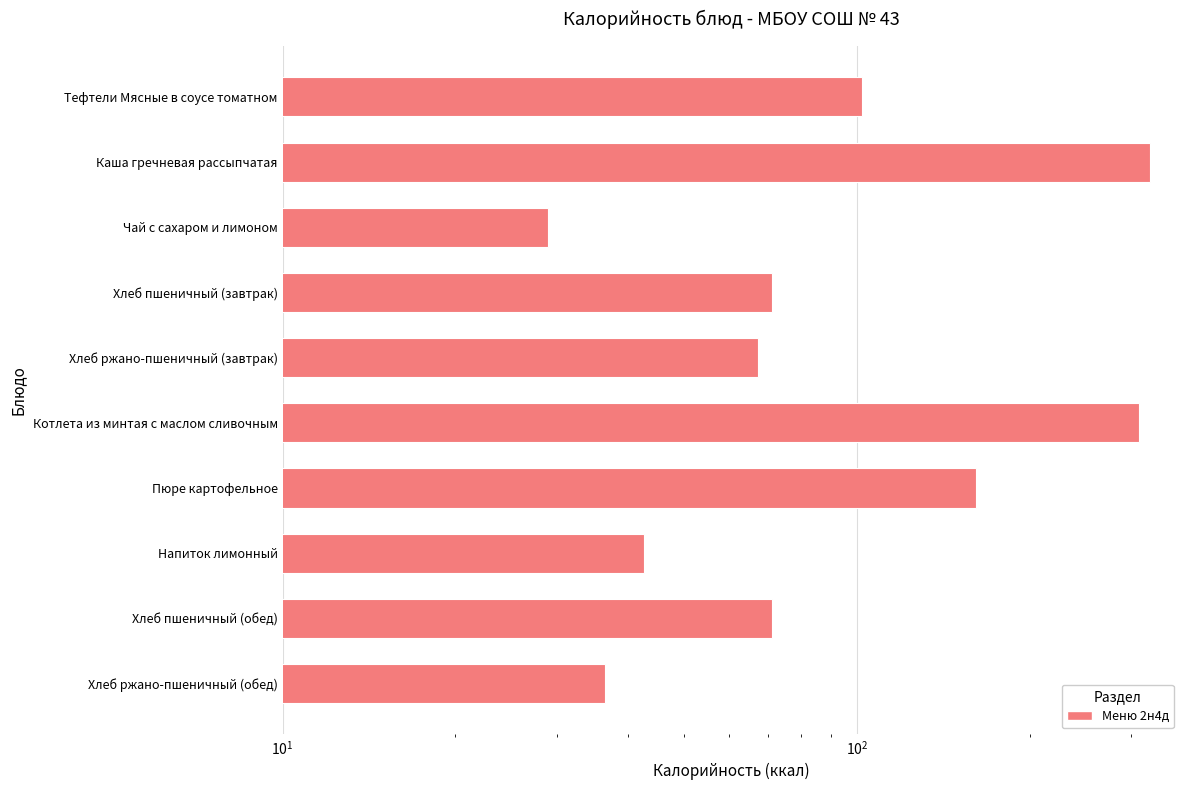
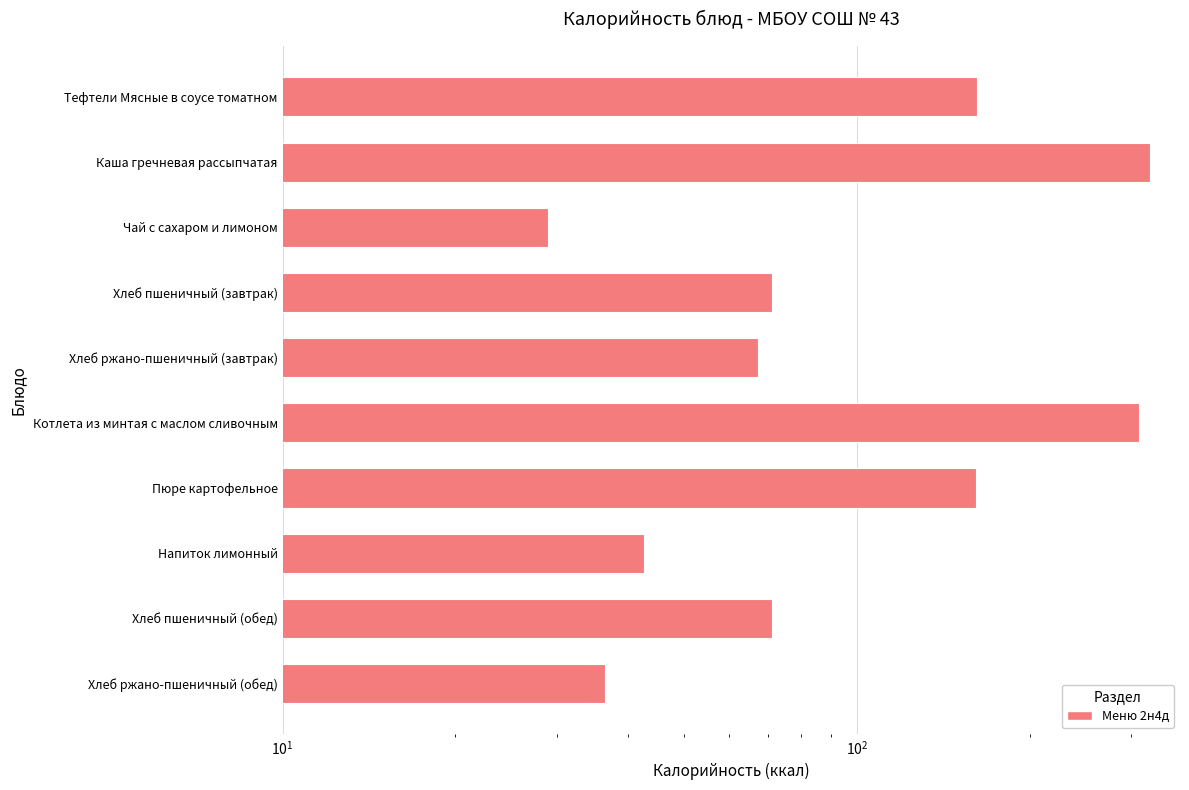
Тефтели Мясные в соусе томатном: 102 -> 162
